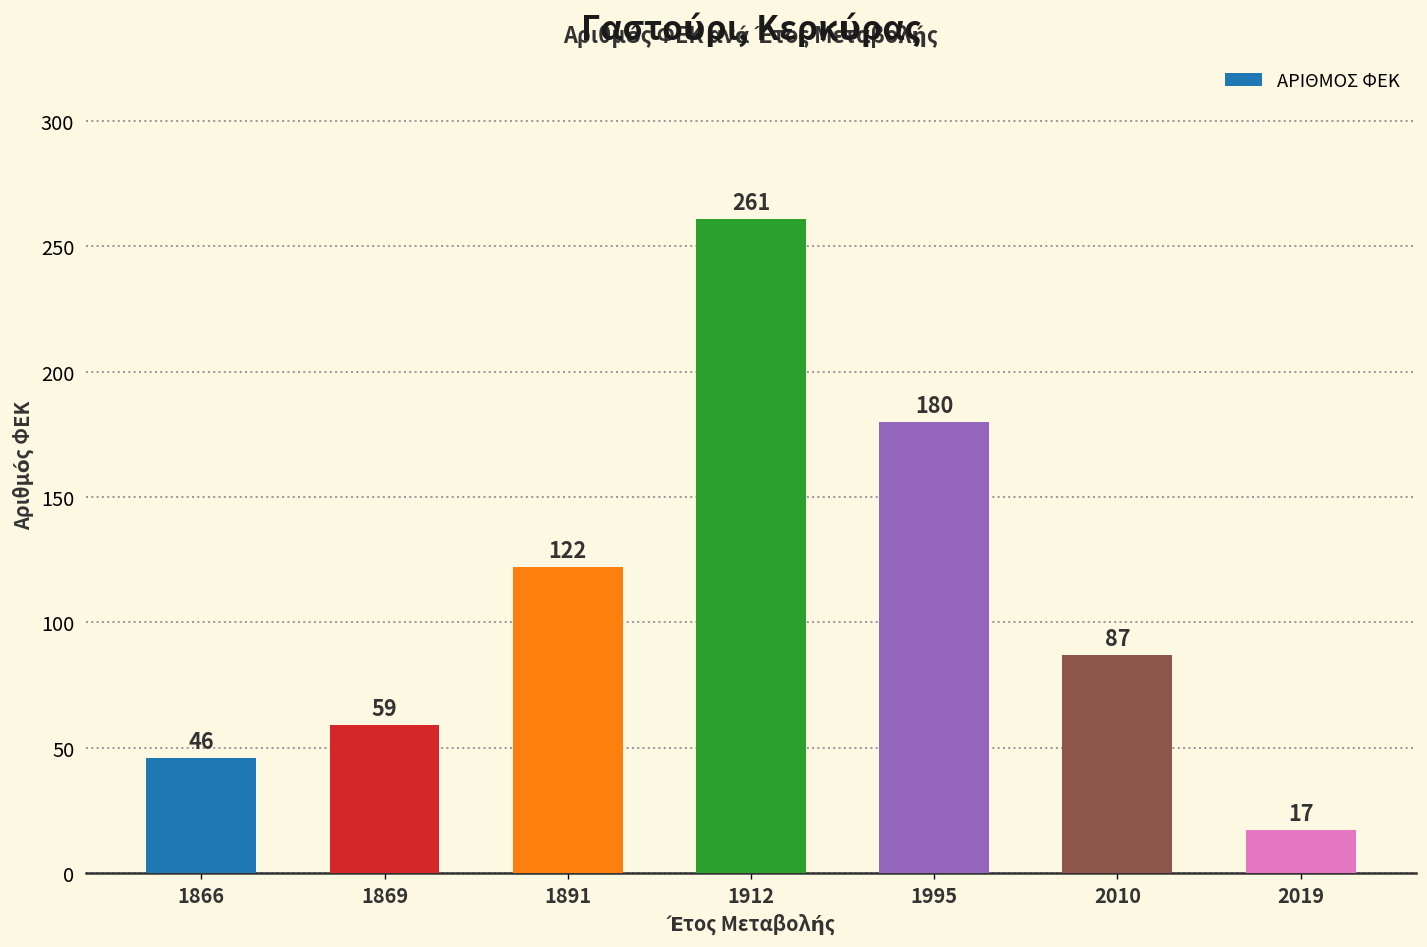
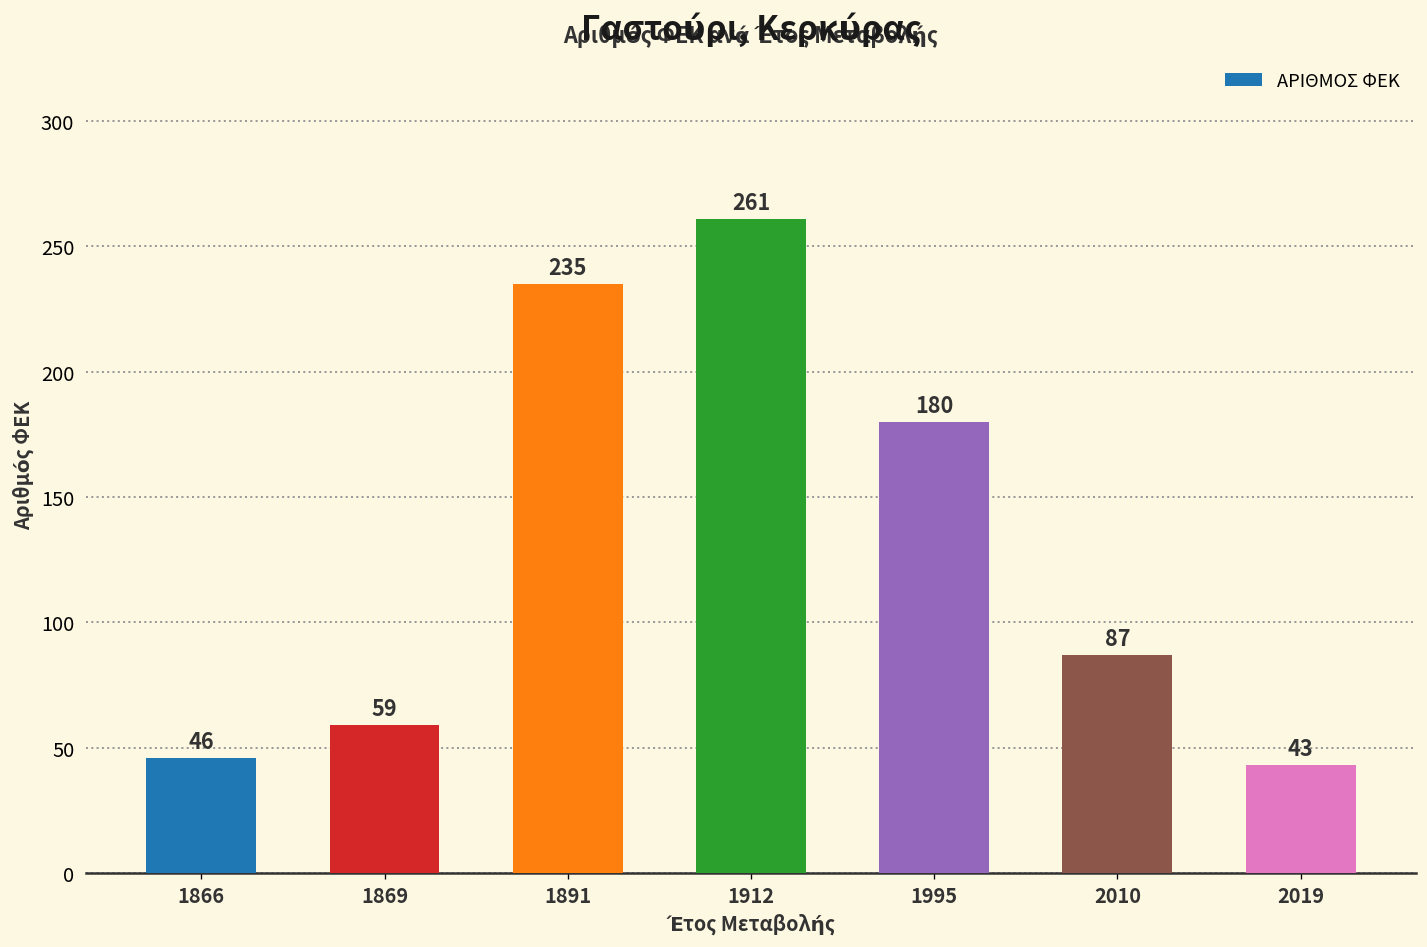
1891: 122 -> 235
2019: 17 -> 43
